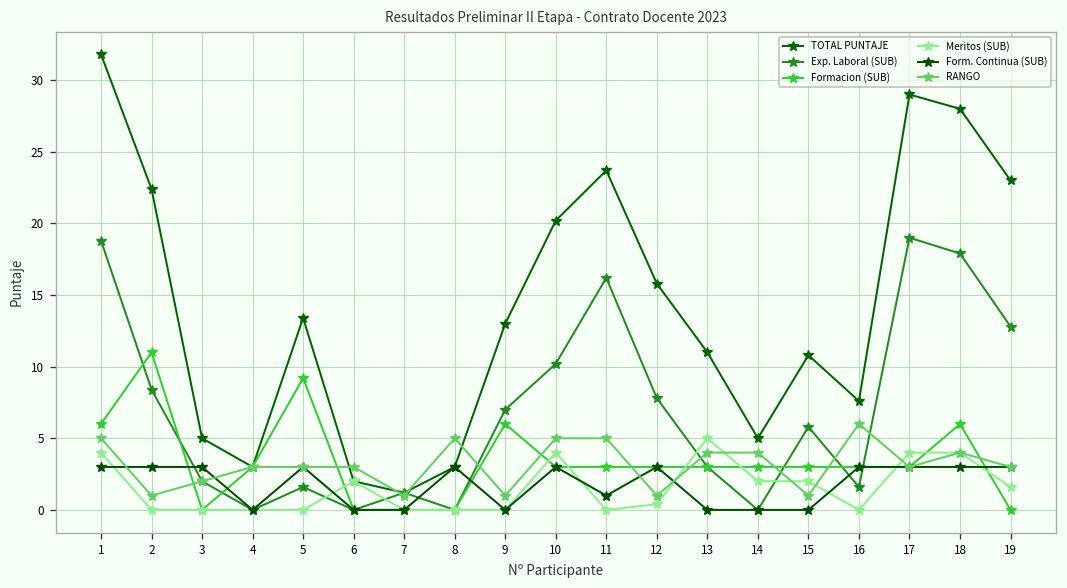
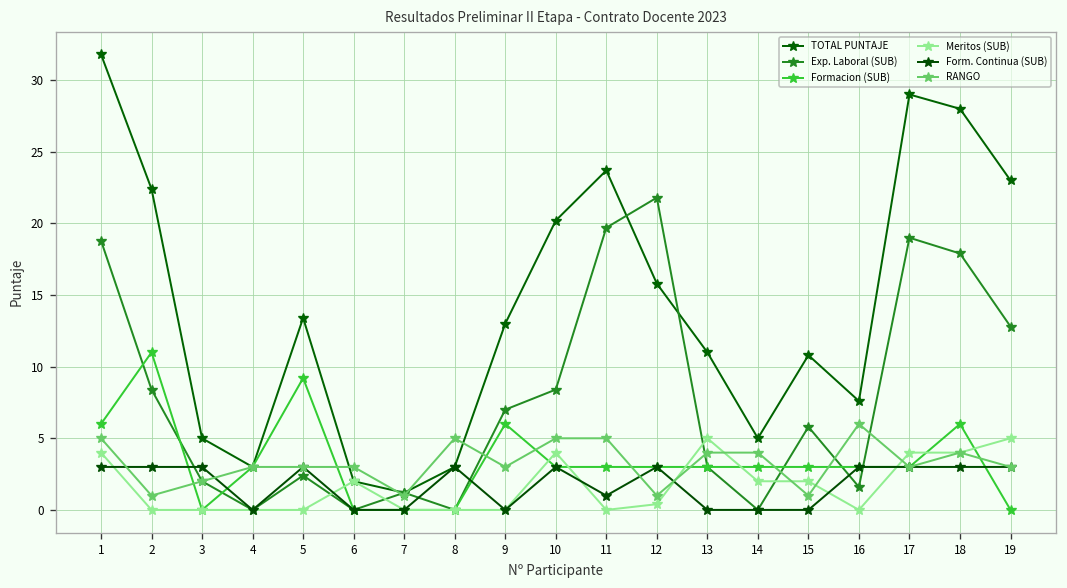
Exp. Laboral (SUB), 5: 1.6 -> 2.4
RANGO, 9: 1 -> 3
Exp. Laboral (SUB), 10: 10.2 -> 8.4
Exp. Laboral (SUB), 11: 16.2 -> 19.7
Exp. Laboral (SUB), 12: 7.8 -> 21.8
Meritos (SUB), 19: 1.6 -> 5.0
